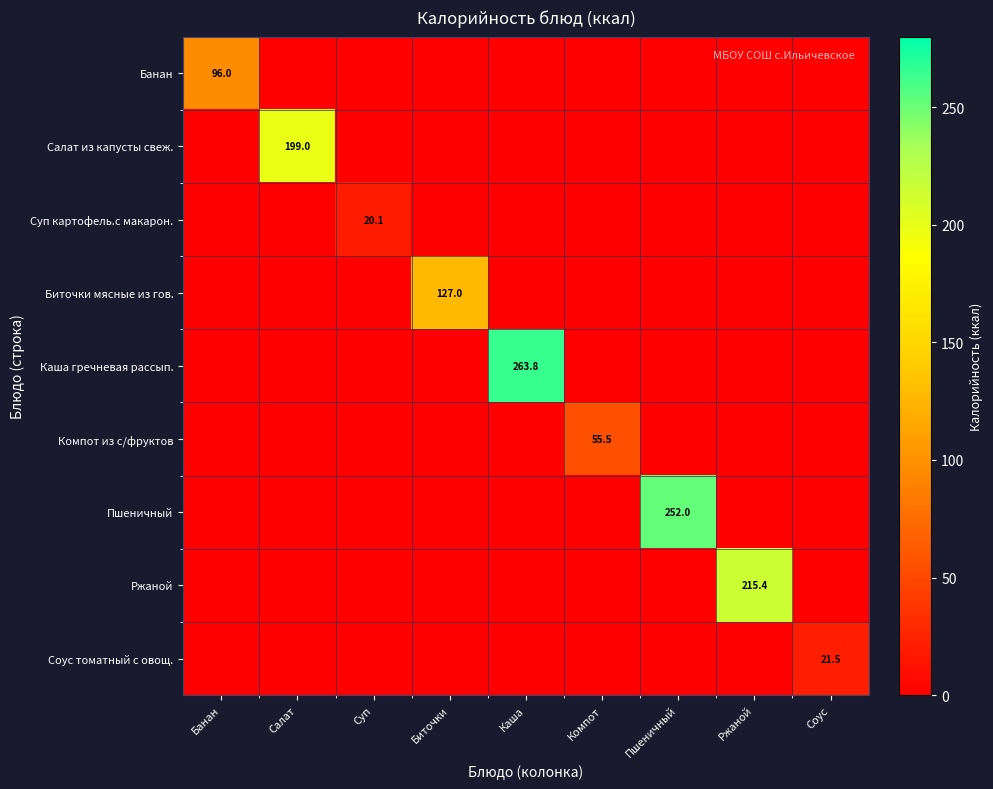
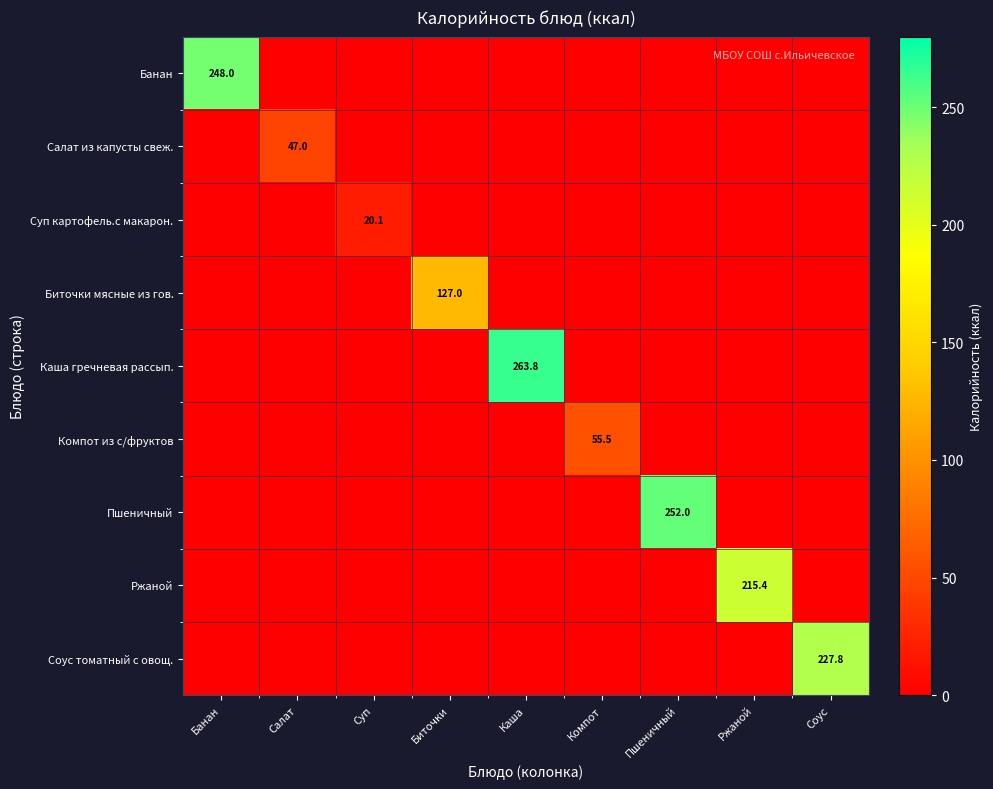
Банан, Банан: 96.0 -> 248.0
Салат из капусты свеж., Салат: 199.0 -> 47.0
Соус томатный с овощ., Соус: 21.5 -> 227.8
